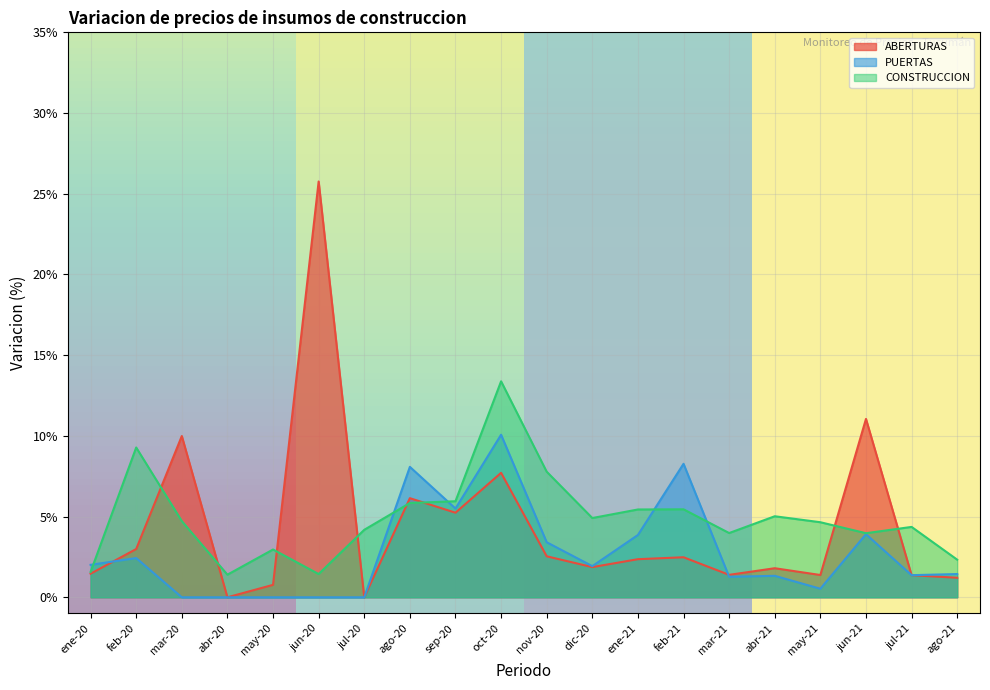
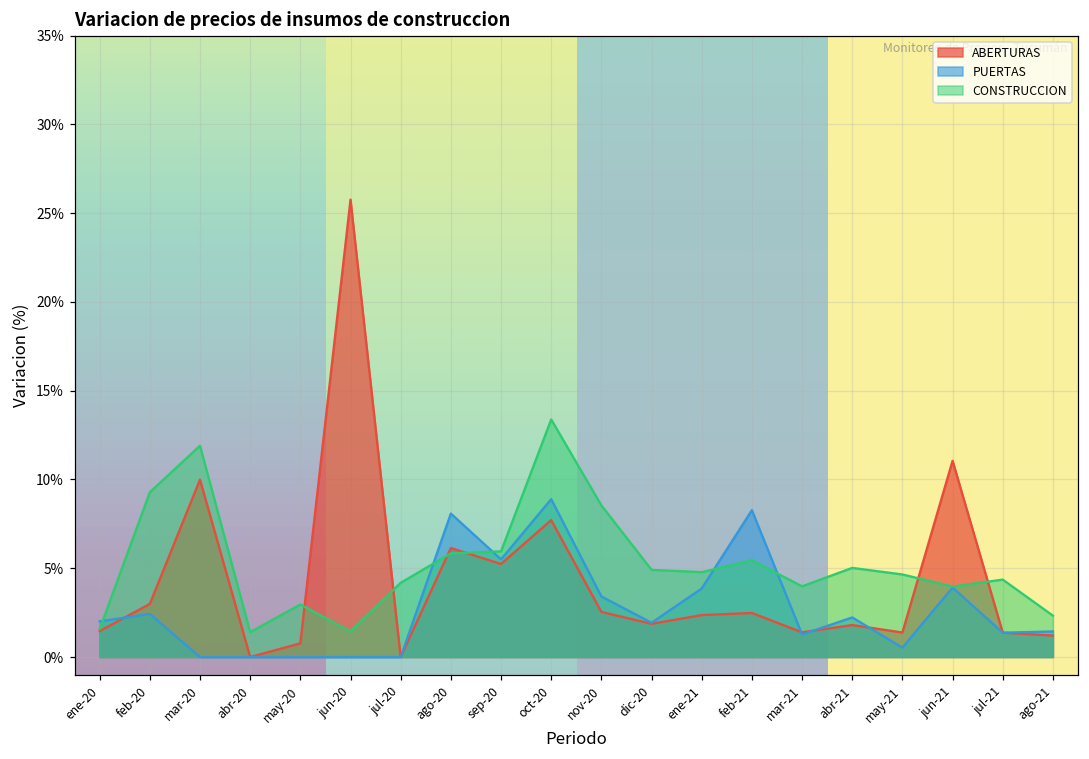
CONSTRUCCION, mar-20: 4.7% -> 11.9%
PUERTAS, oct-20: 10.1% -> 8.9%
CONSTRUCCION, nov-20: 7.8% -> 8.5%
CONSTRUCCION, ene-21: 5.4% -> 4.8%
PUERTAS, abr-21: 1.3% -> 2.2%
